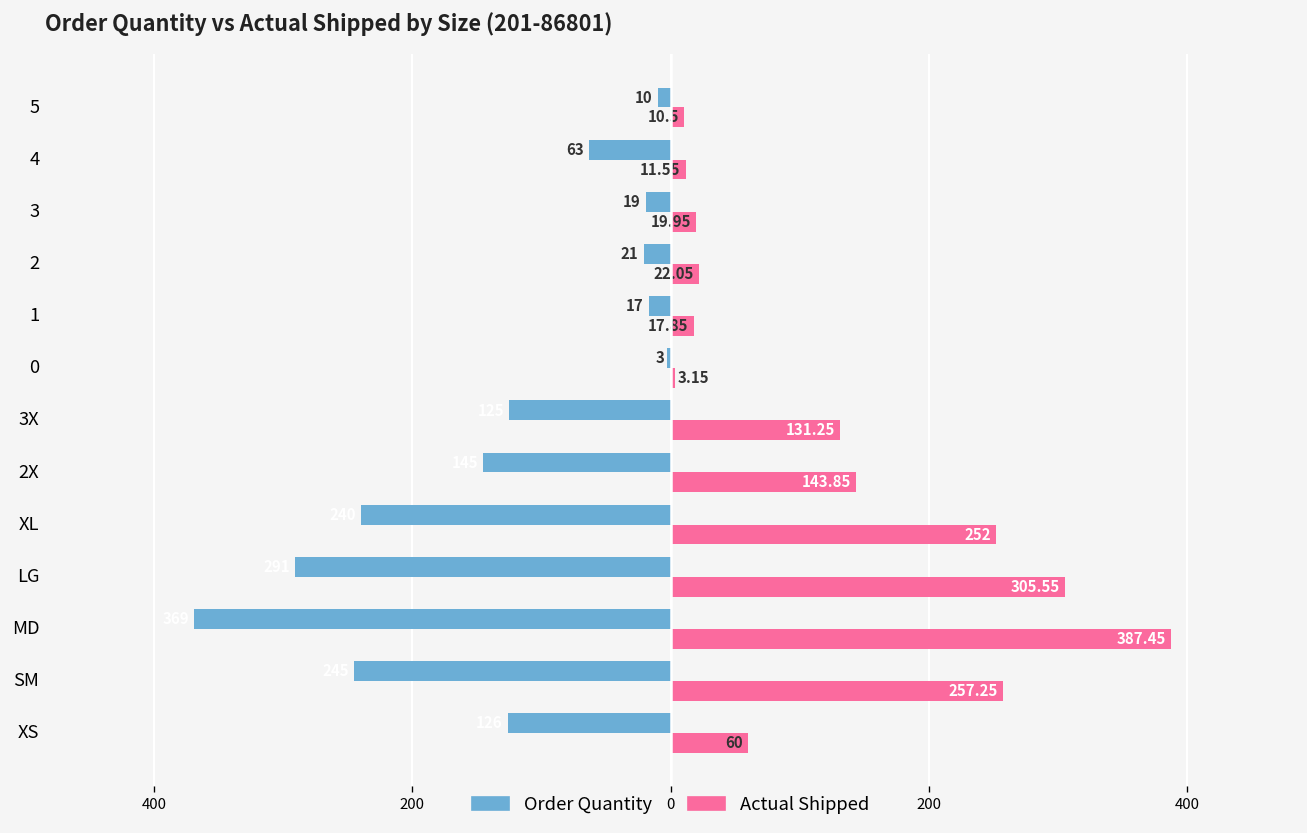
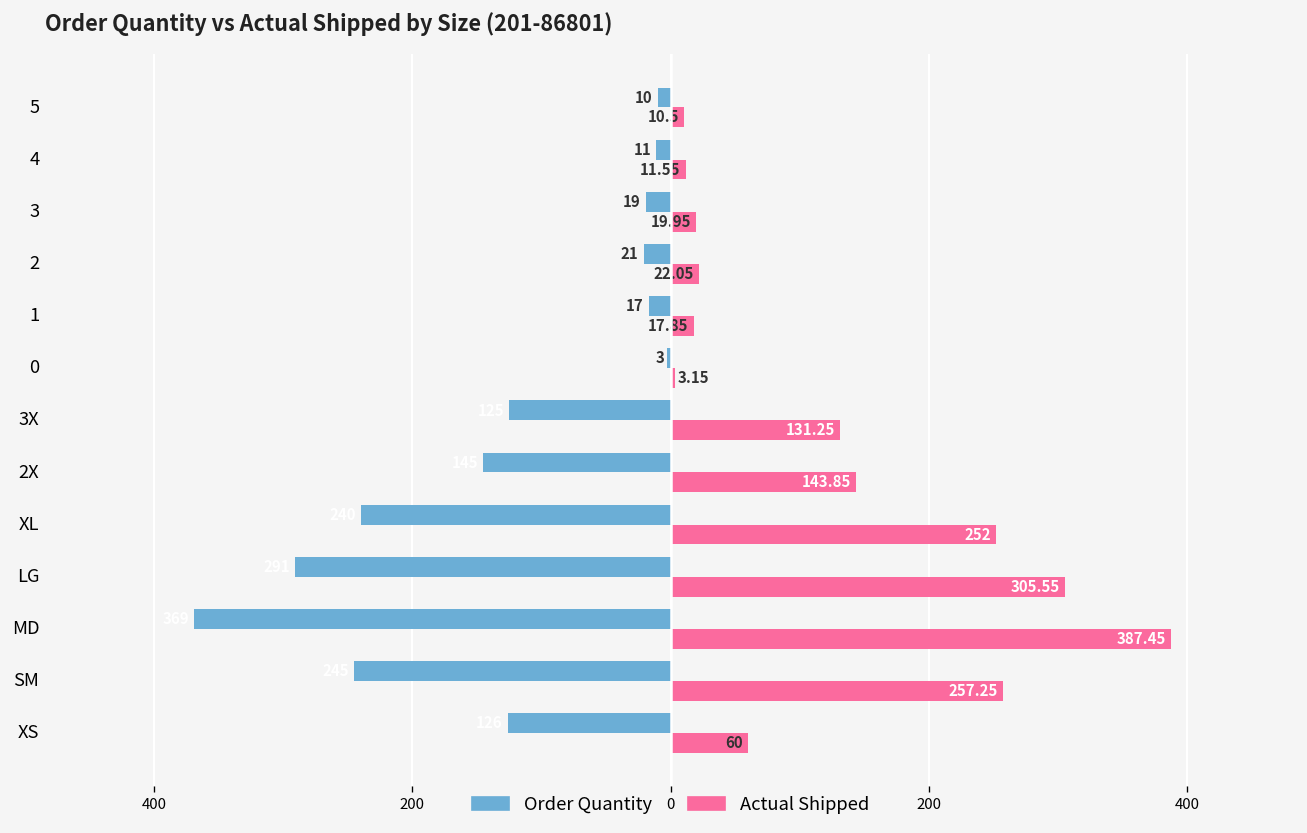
Order Quantity, 4: 63 -> 11
